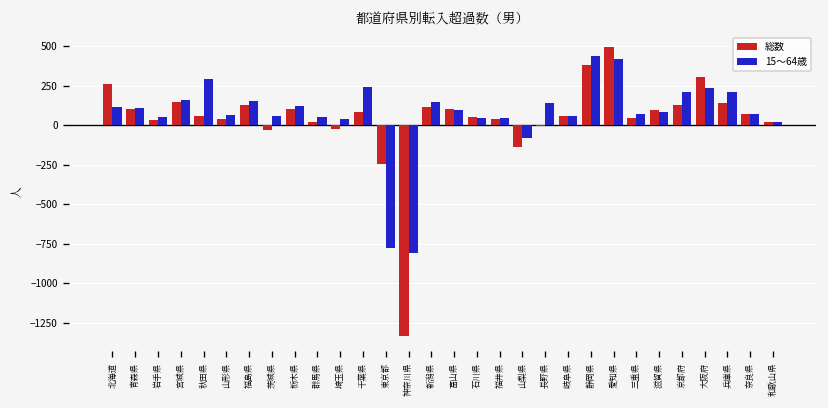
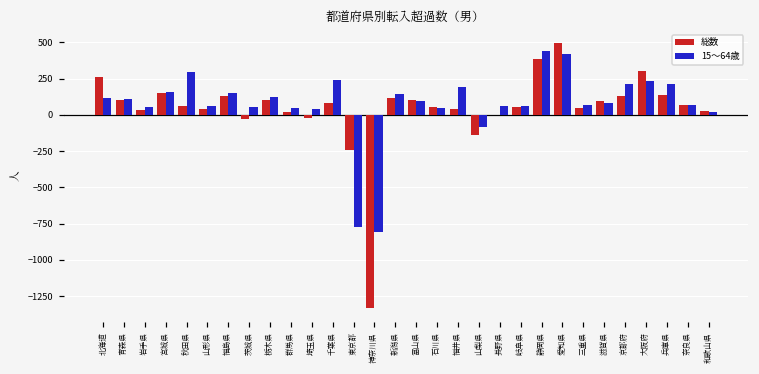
15～64歳, 福井県: 50 -> 200
15～64歳, 長野県: 140 -> 60
